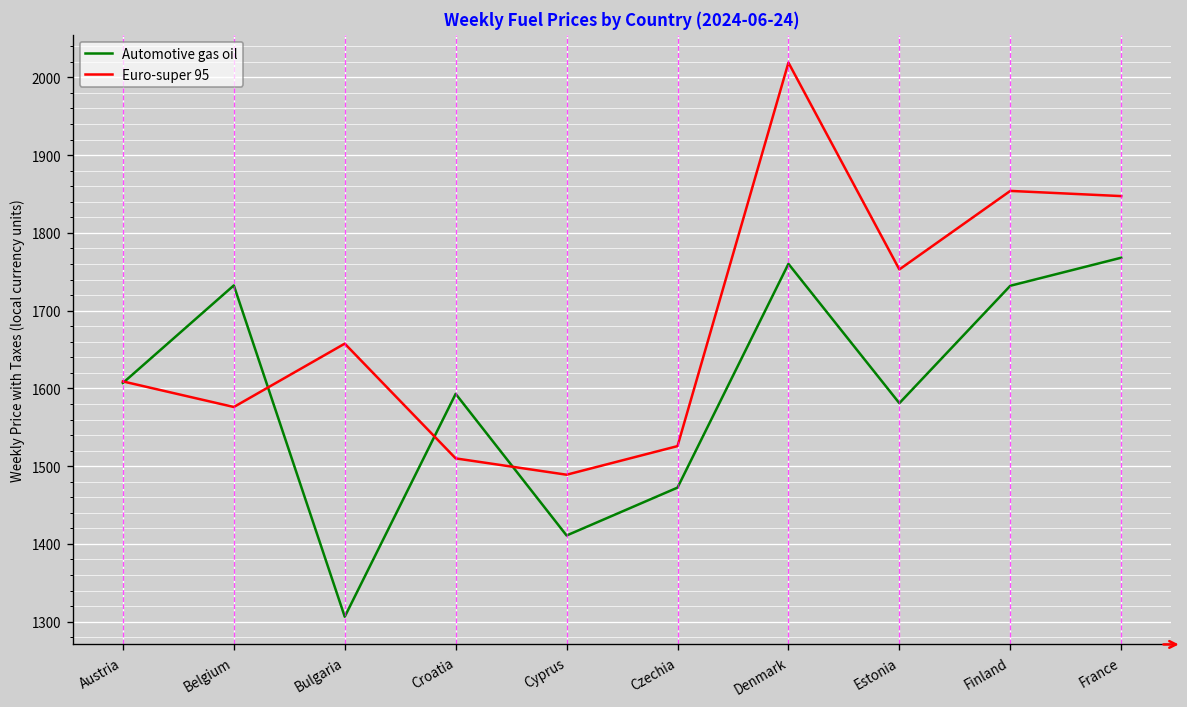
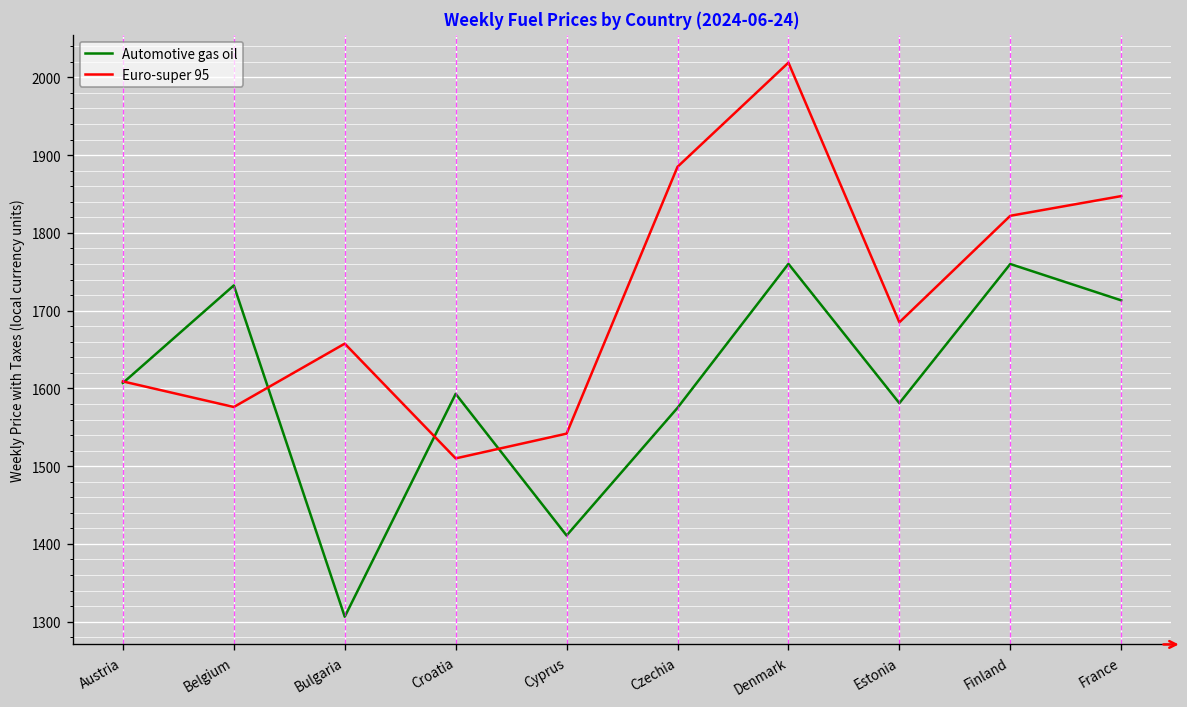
Euro-super 95, Cyprus: 1490 -> 1540
Automotive gas oil, Czechia: 1470 -> 1580
Euro-super 95, Czechia: 1530 -> 1880
Euro-super 95, Estonia: 1750 -> 1690
Automotive gas oil, Finland: 1730 -> 1760
Euro-super 95, Finland: 1850 -> 1820
Automotive gas oil, France: 1770 -> 1710
